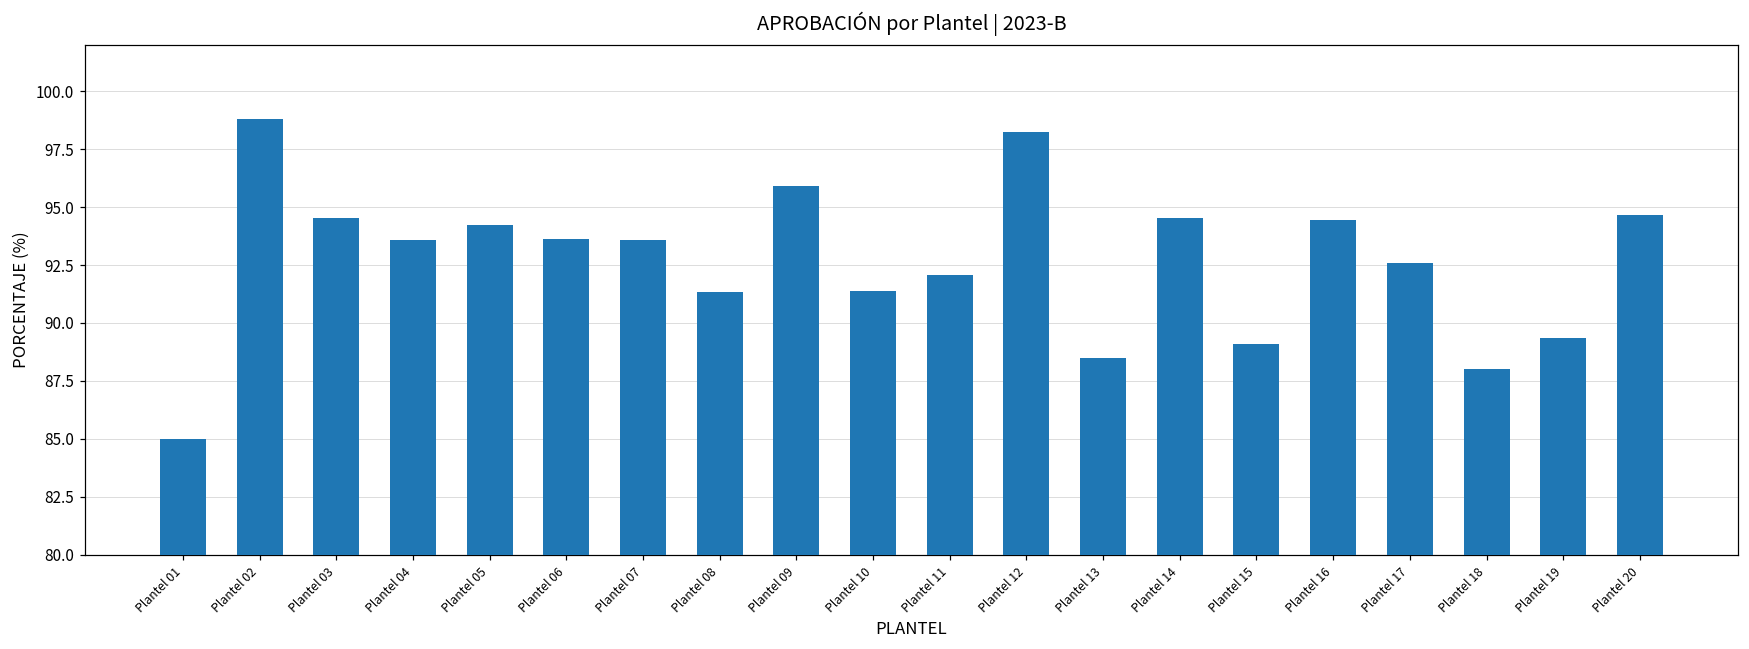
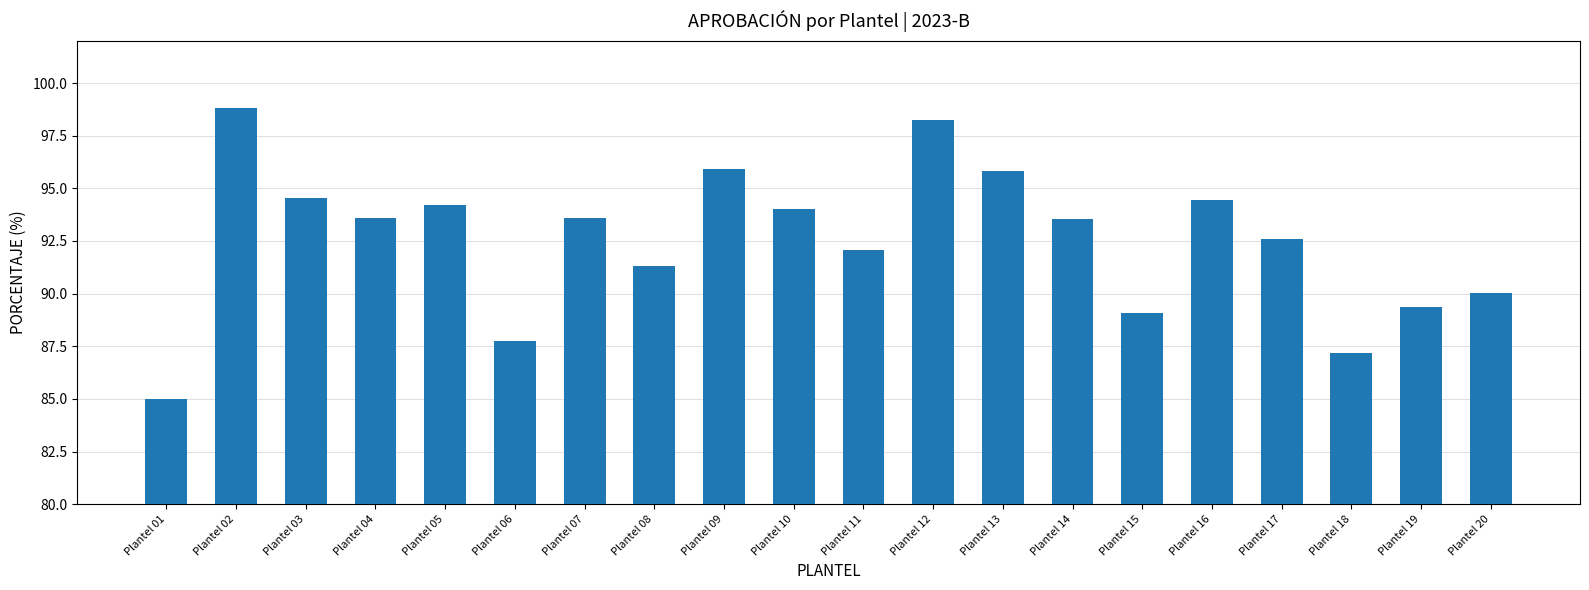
Plantel 06: 93.6 -> 87.8
Plantel 10: 91.4 -> 94.0
Plantel 13: 88.5 -> 95.8
Plantel 14: 94.5 -> 93.6
Plantel 18: 88.0 -> 87.2
Plantel 20: 94.7 -> 90.0
